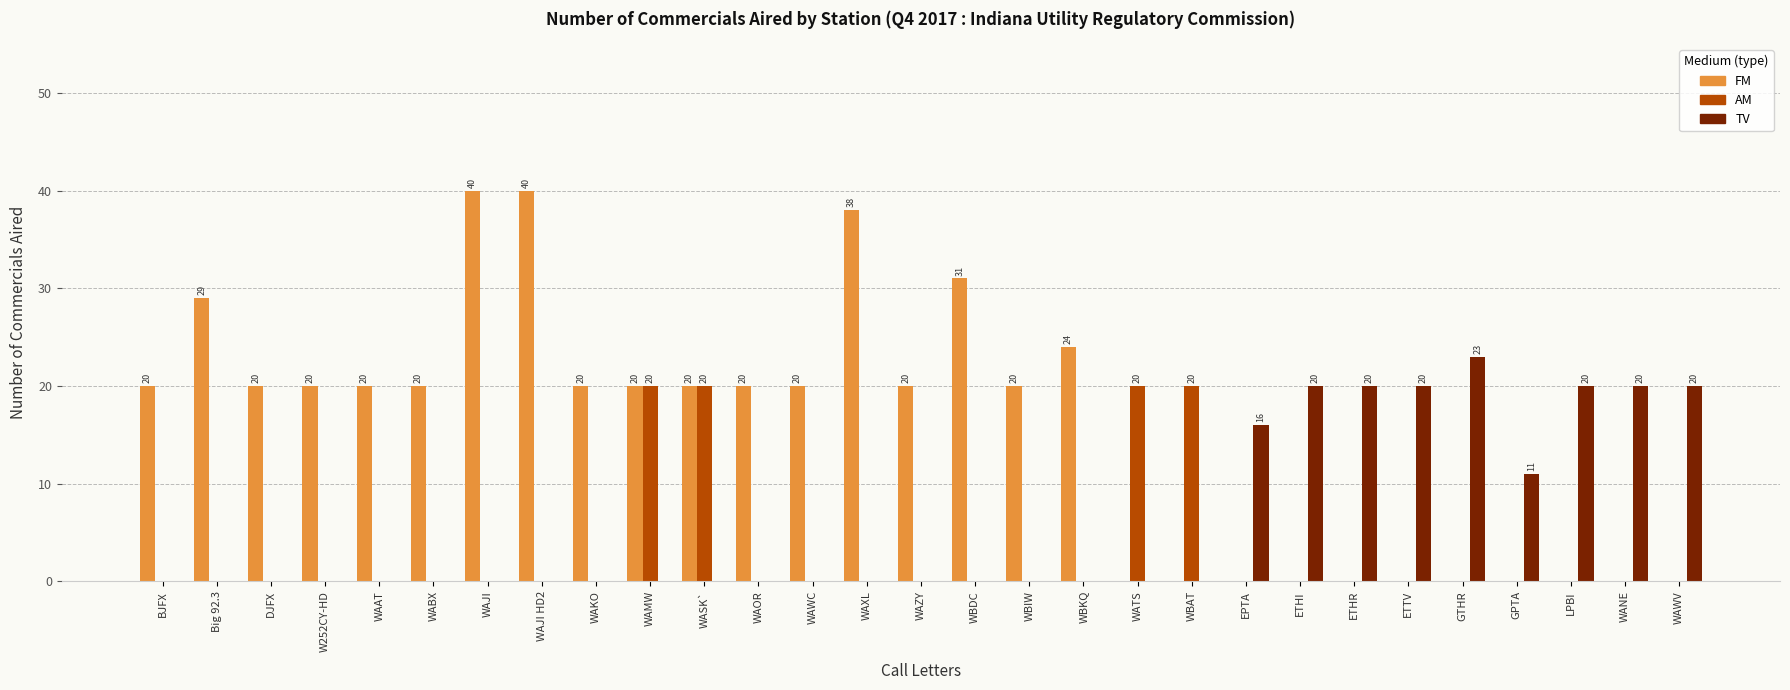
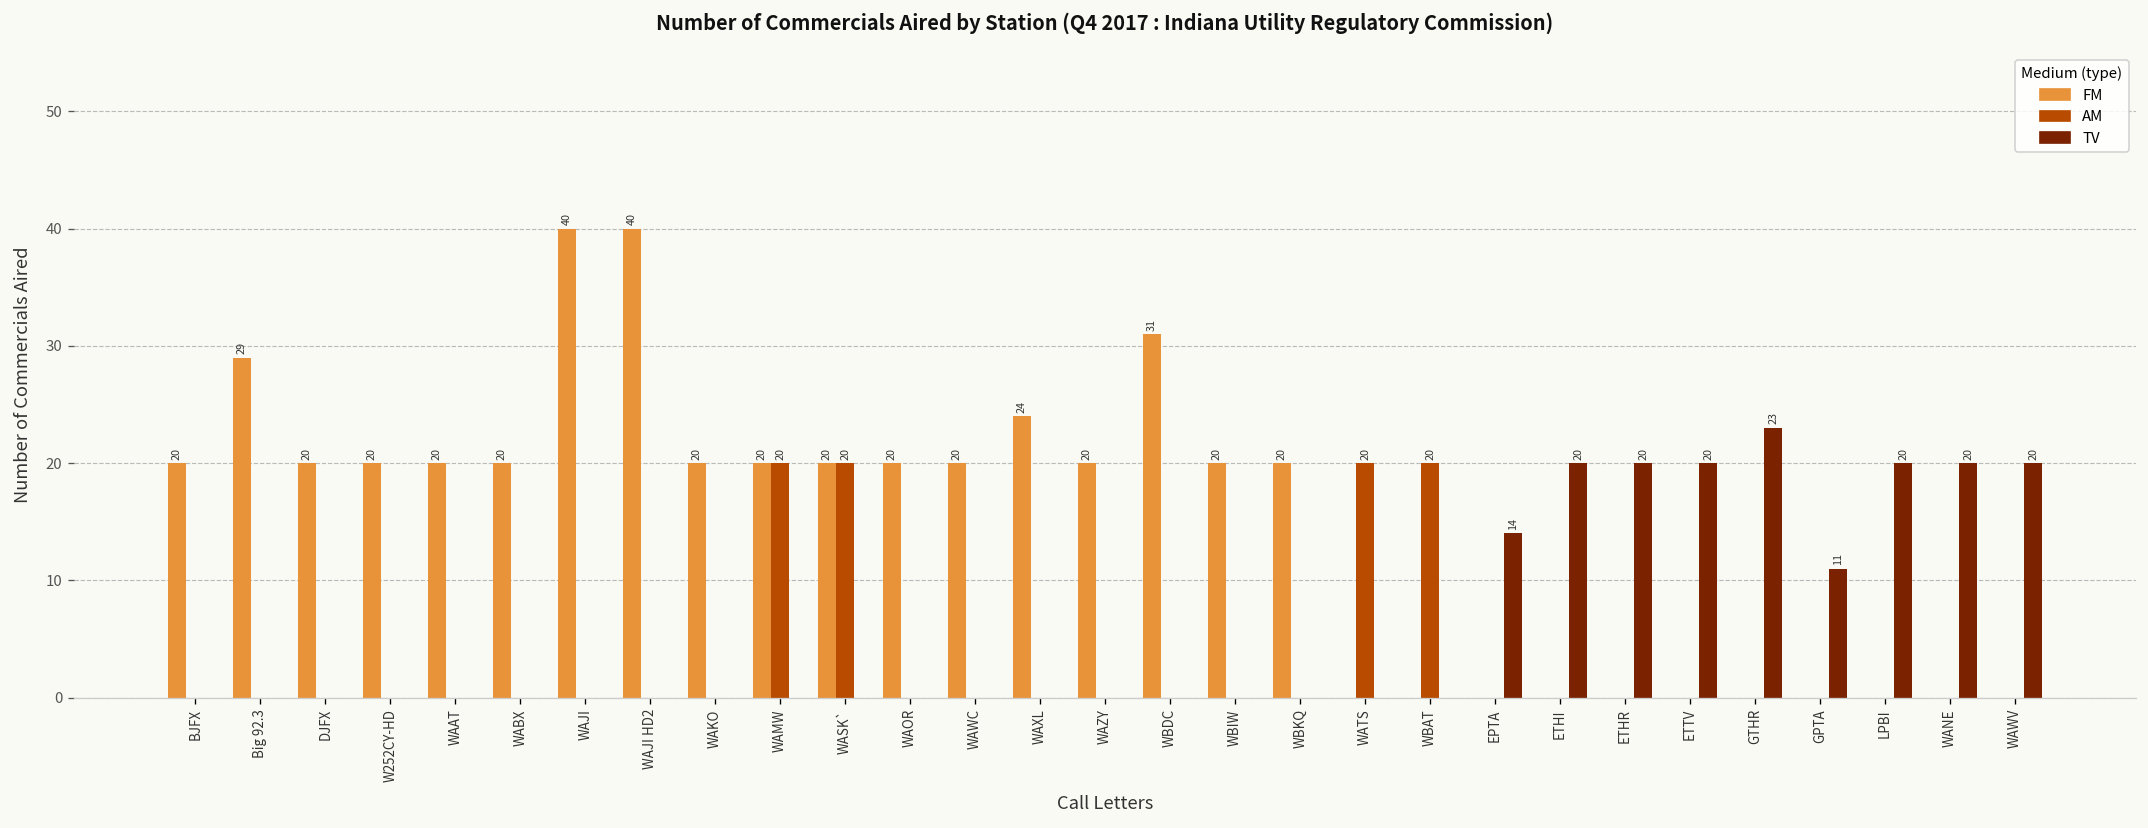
FM, WAXL: 38 -> 24
FM, WBKQ: 24 -> 20
TV, EPTA: 16 -> 14
